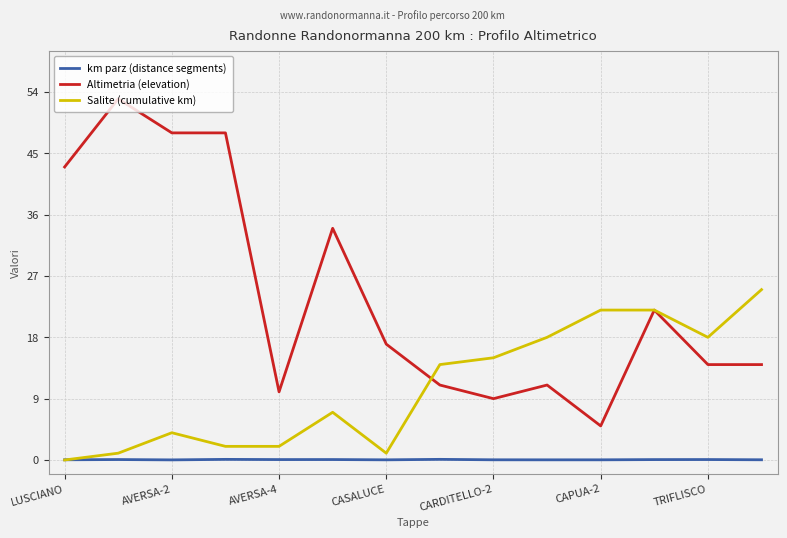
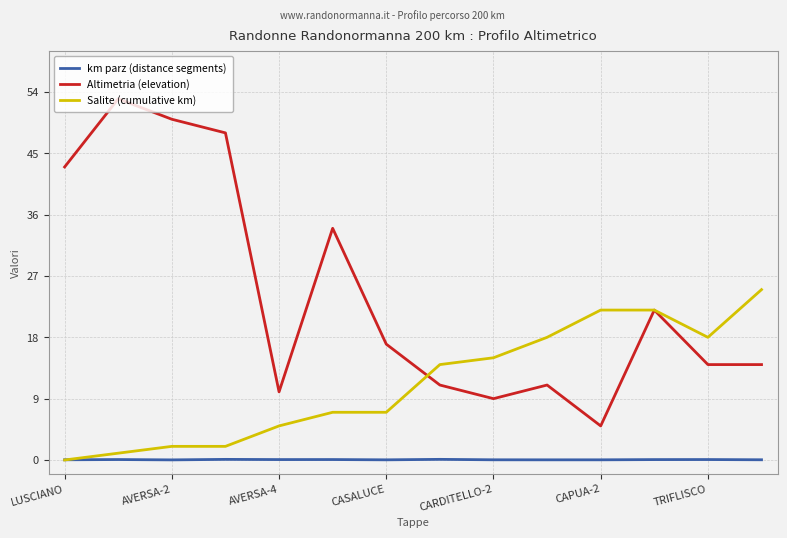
Altimetria (elevation), AVERSA-2: 48 -> 50
Salite (cumulative km), AVERSA-2: 4 -> 2
Salite (cumulative km), AVERSA-4: 2 -> 5
Salite (cumulative km), CASALUCE: 1 -> 7
